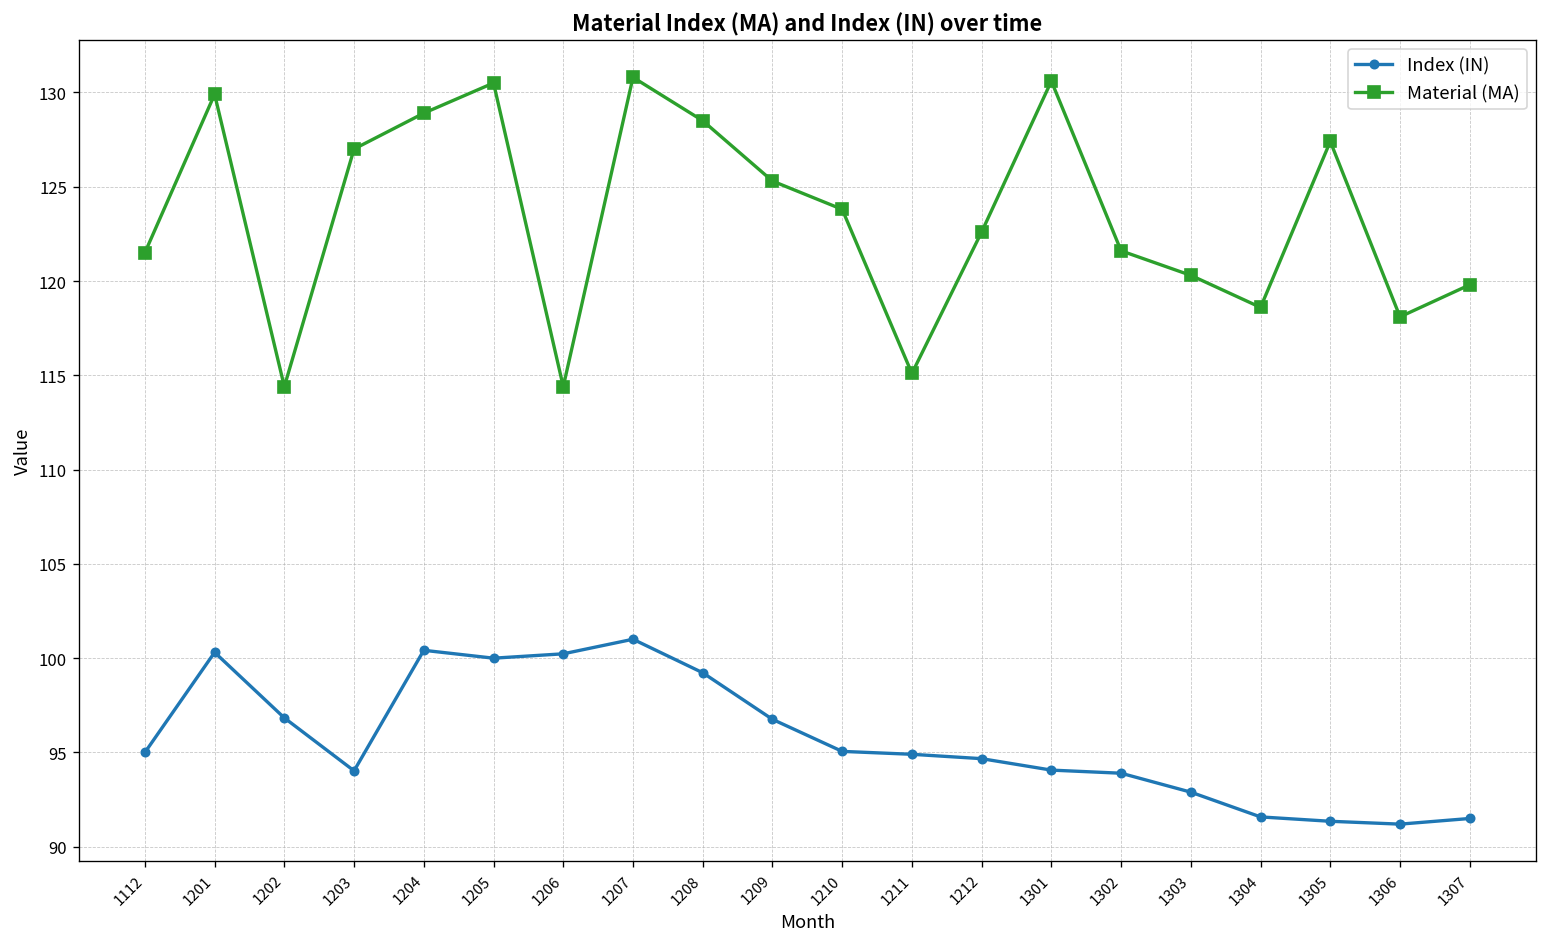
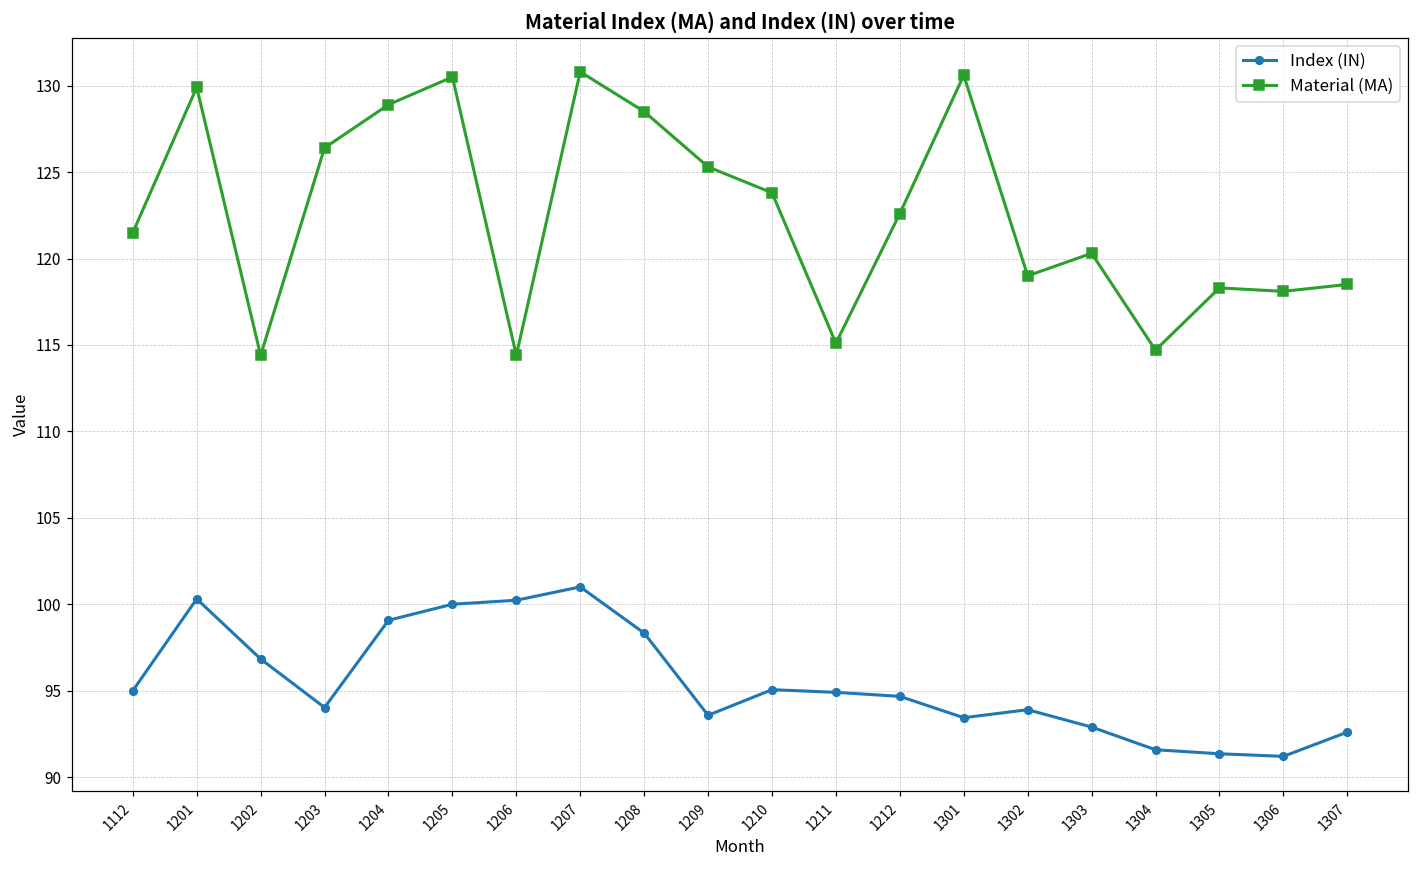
Material (MA), 1203: 127.0 -> 126.4
Index (IN), 1204: 100.4 -> 99.1
Index (IN), 1208: 99.2 -> 98.3
Index (IN), 1209: 96.8 -> 93.6
Index (IN), 1301: 94.1 -> 93.4
Material (MA), 1302: 121.6 -> 119.0
Material (MA), 1304: 118.6 -> 114.7
Material (MA), 1305: 127.4 -> 118.3
Index (IN), 1307: 91.5 -> 92.6
Material (MA), 1307: 119.8 -> 118.5
